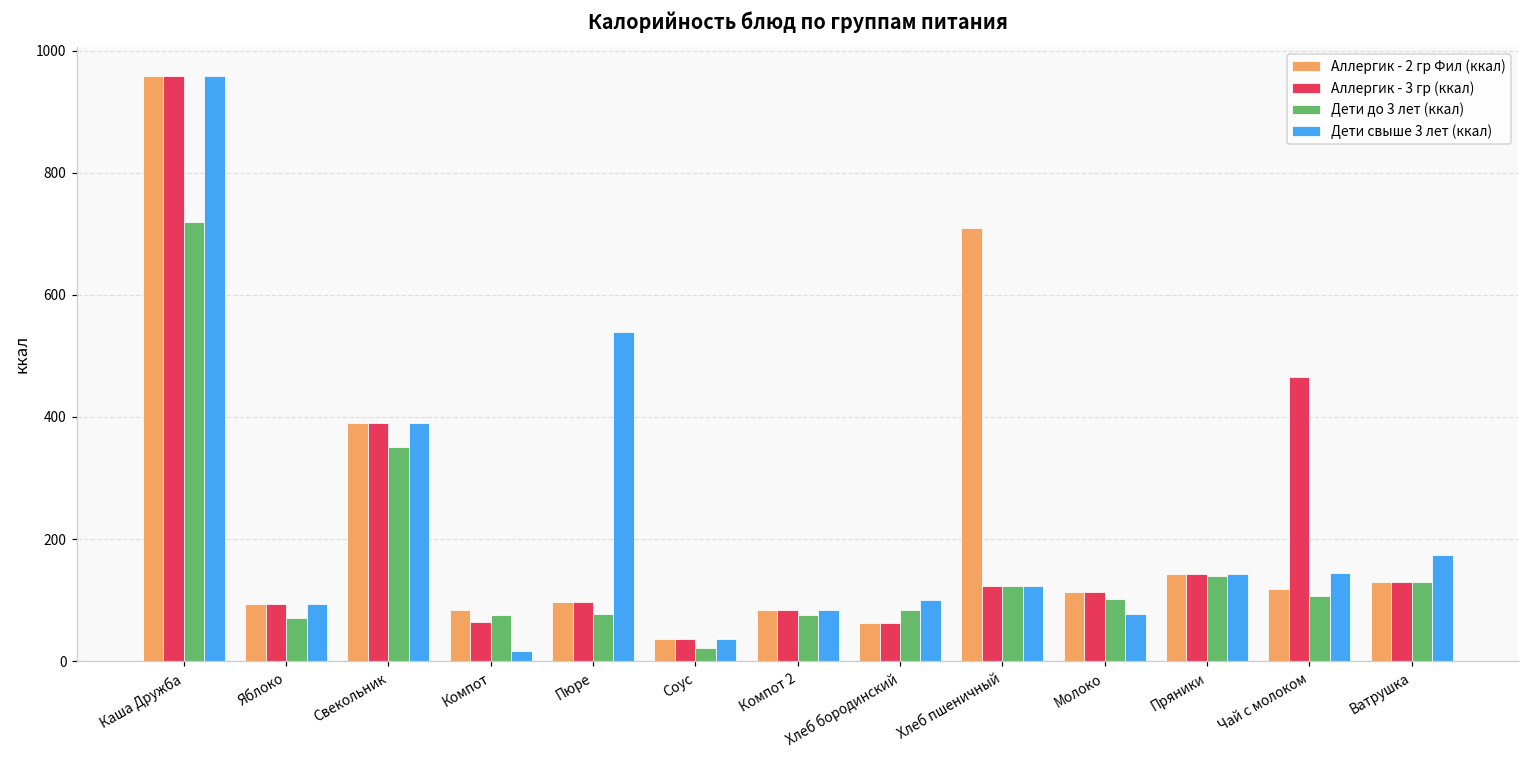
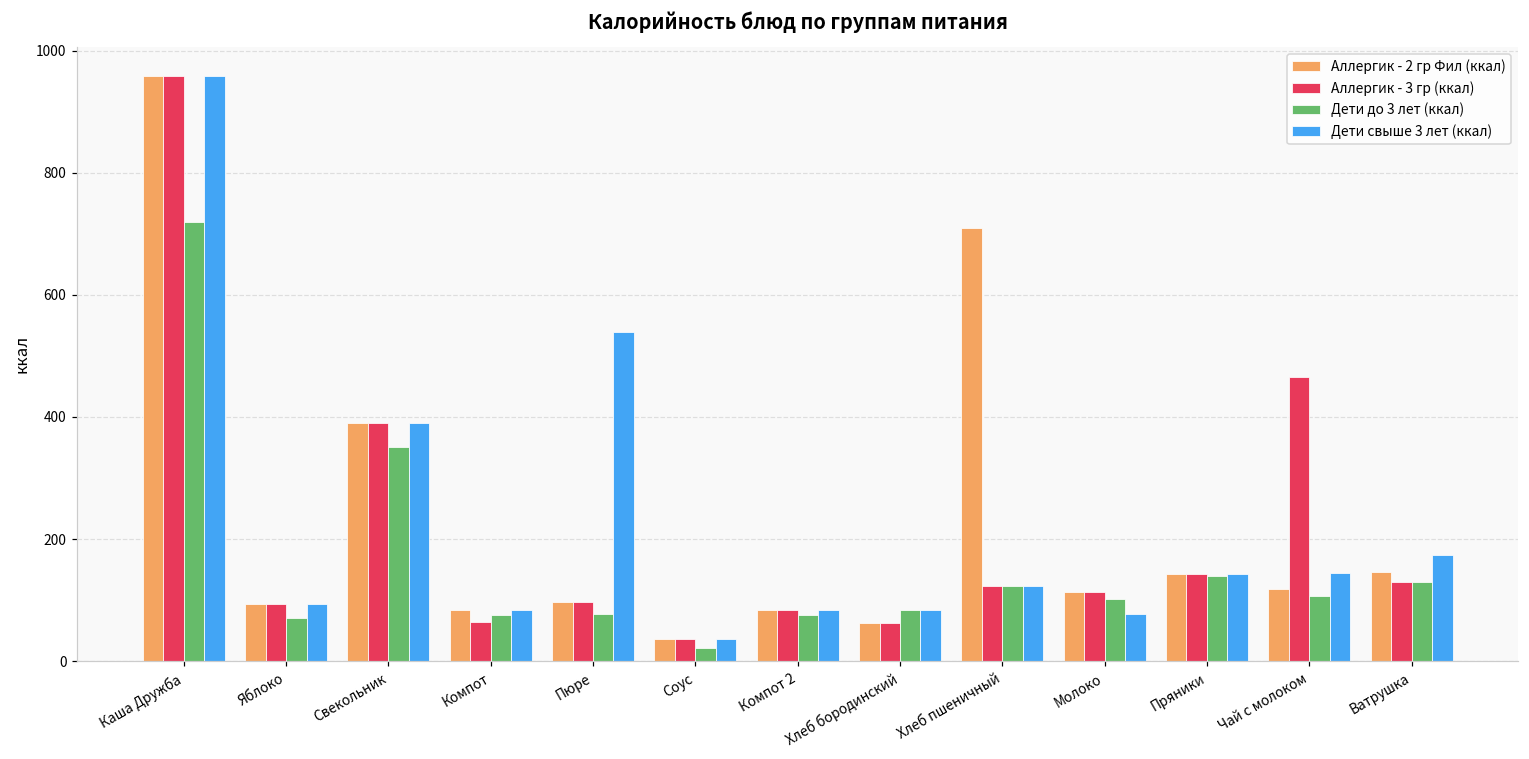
Дети свыше 3 лет (ккал), Компот: 20 -> 80
Дети свыше 3 лет (ккал), Хлеб бородинский: 100 -> 80
Аллергик - 2 гр Фил (ккал), Ватрушка: 130 -> 150
